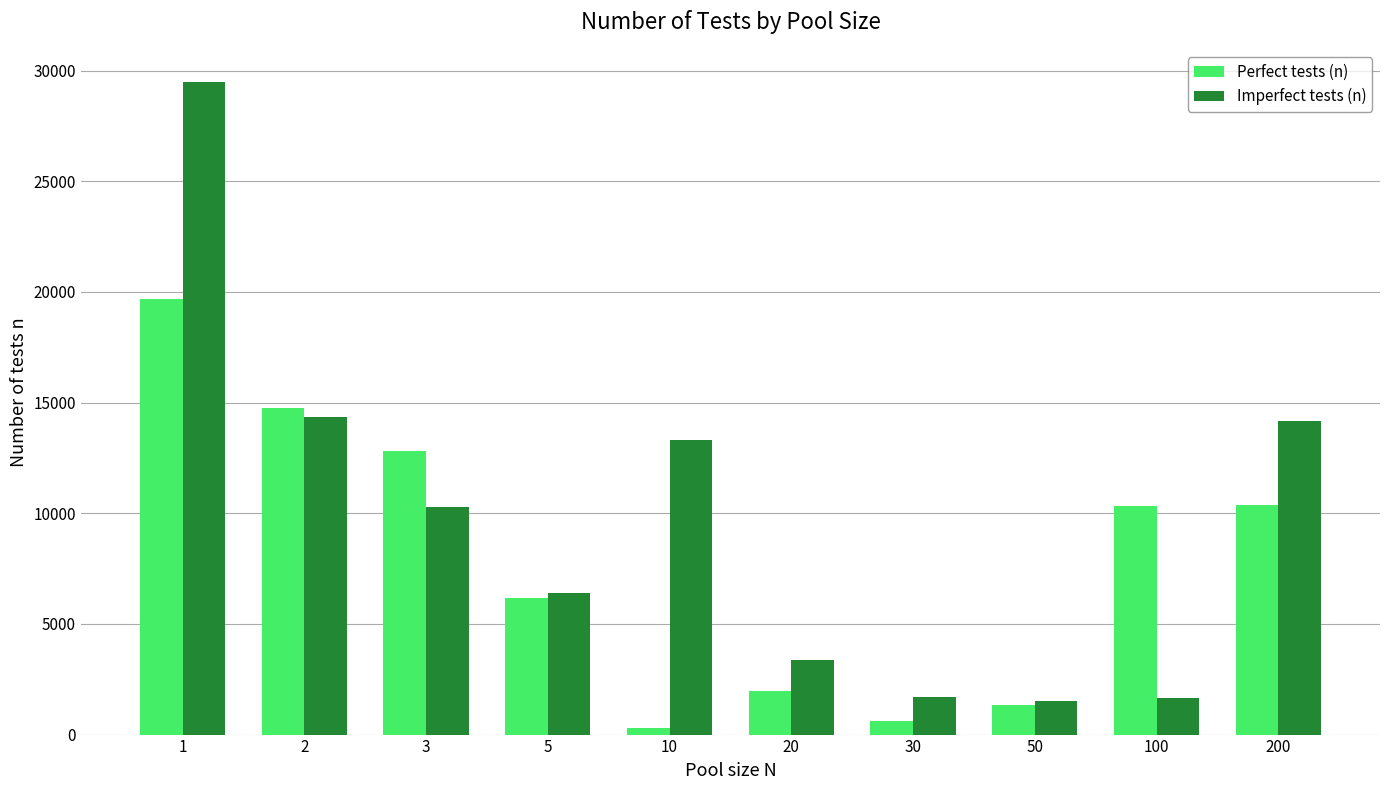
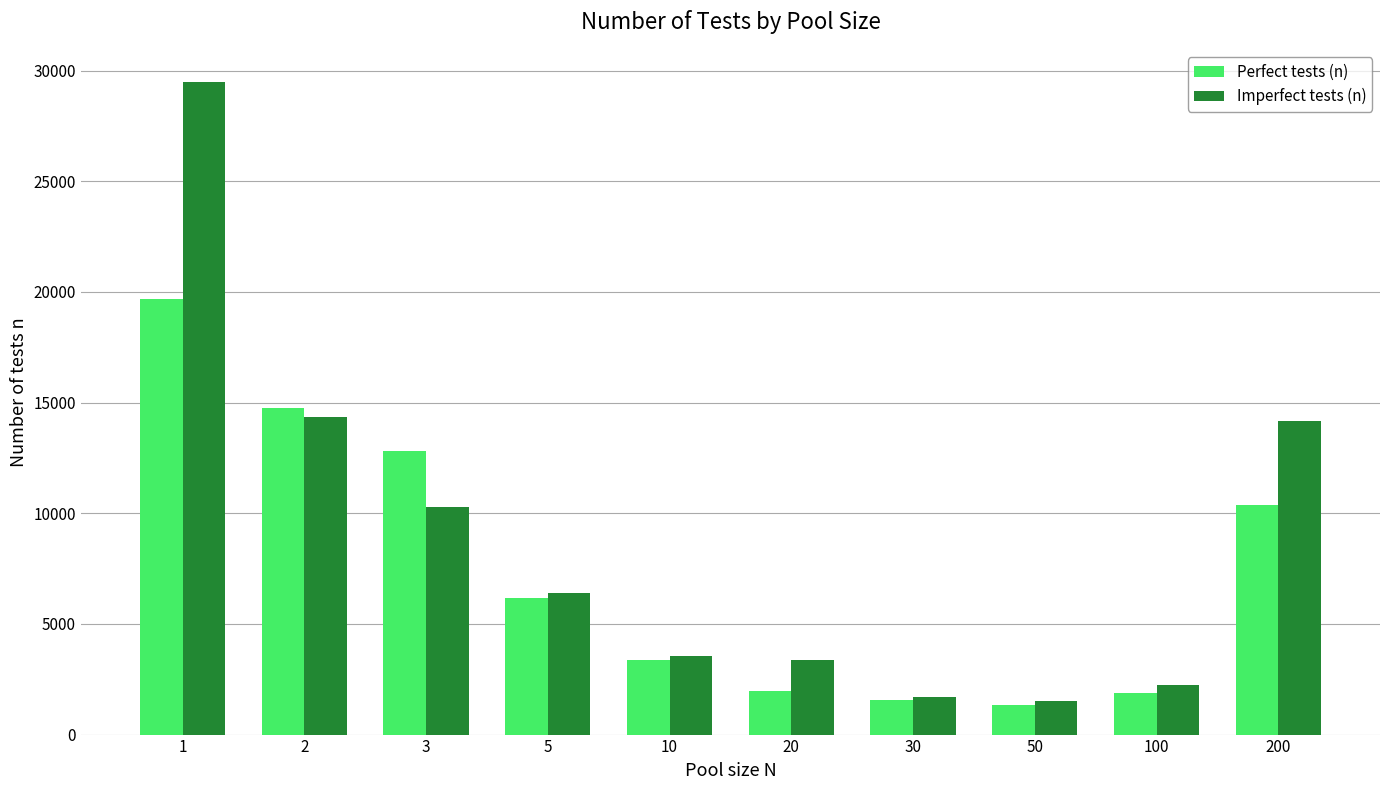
Perfect tests (n), 10: 300 -> 3400
Imperfect tests (n), 10: 13300 -> 3500
Perfect tests (n), 30: 600 -> 1600
Perfect tests (n), 100: 10400 -> 1900
Imperfect tests (n), 100: 1700 -> 2200
